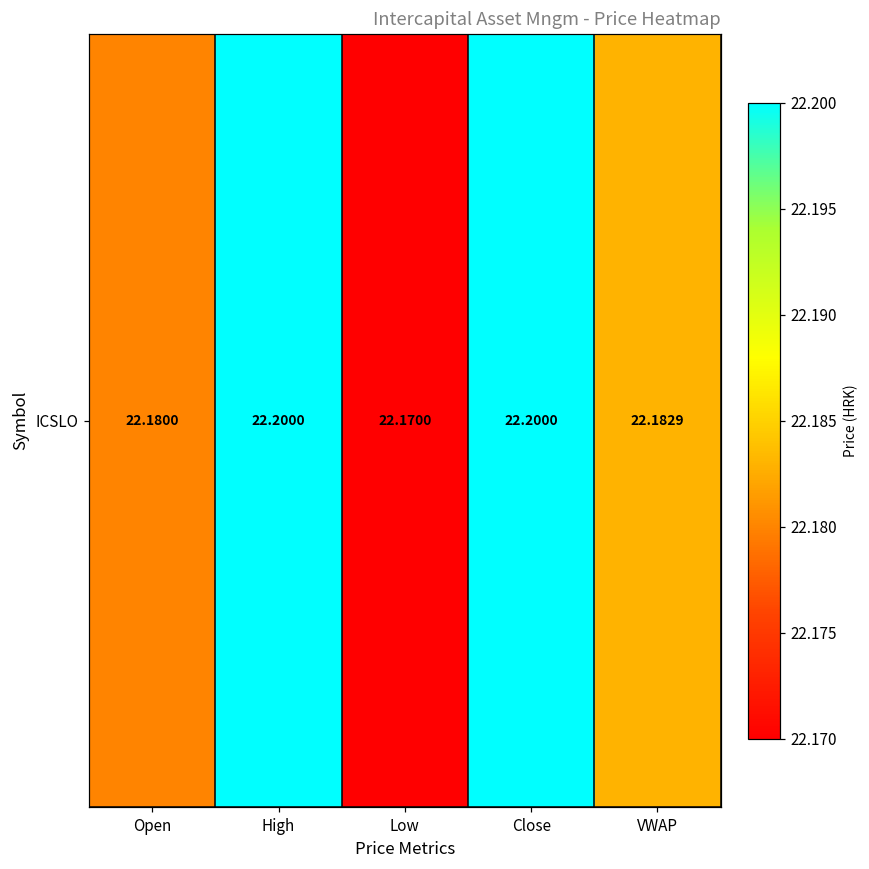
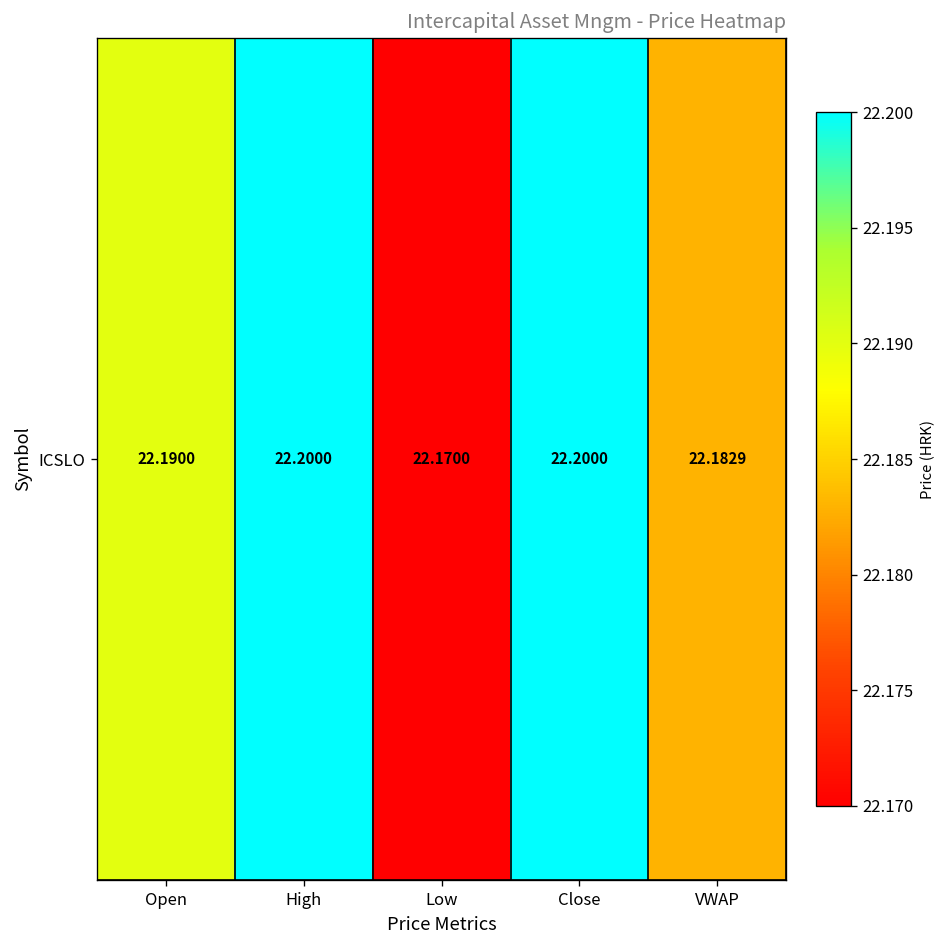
ICSLO, Open: 22.1800 -> 22.1900
